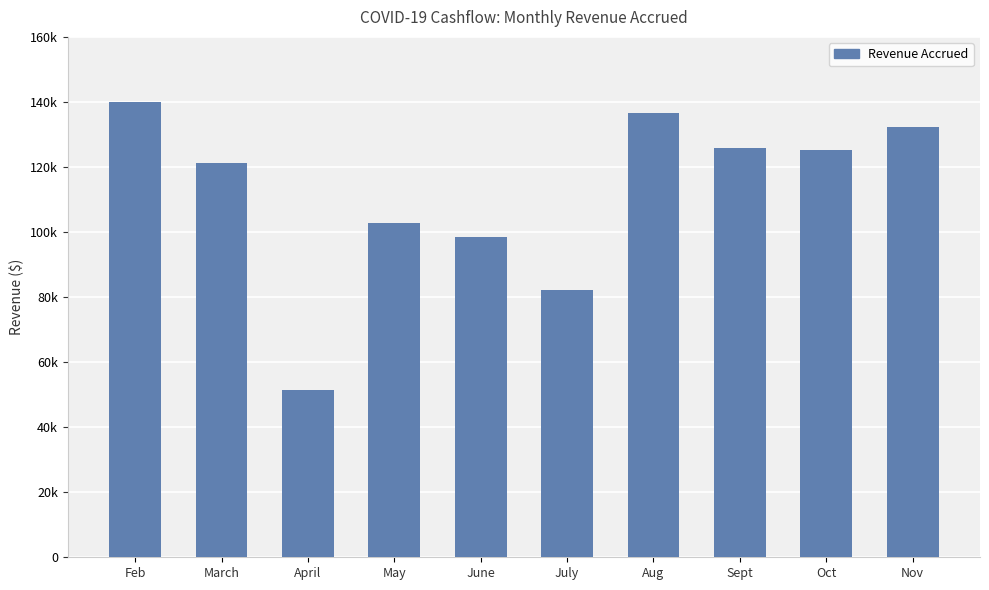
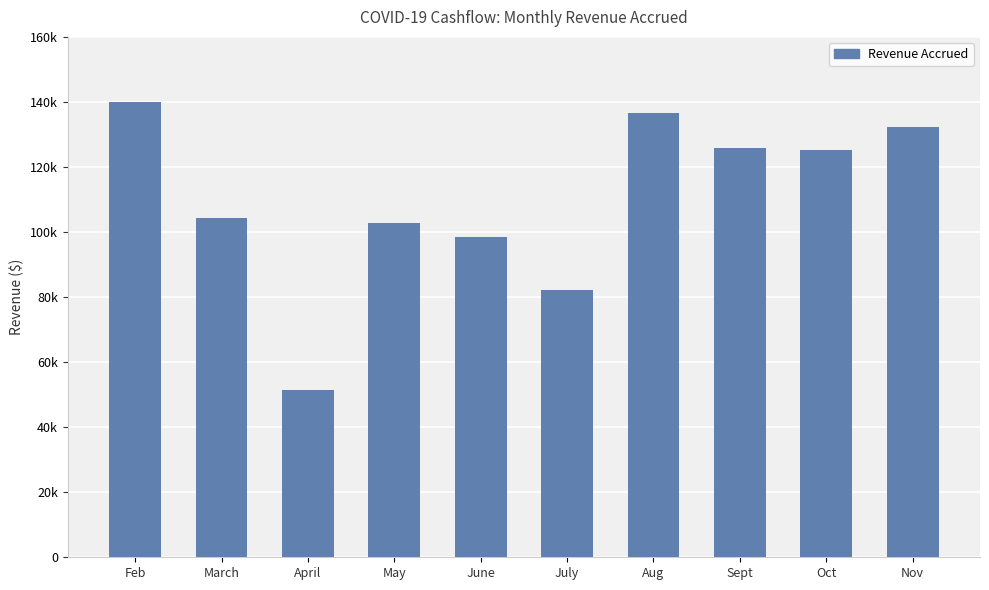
March: 121000 -> 104000
